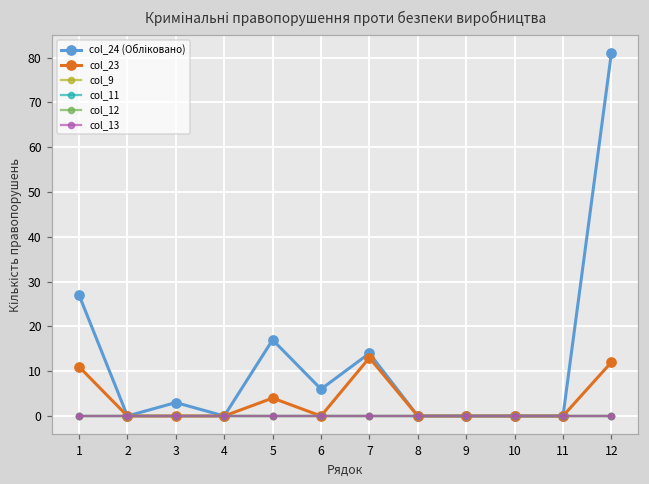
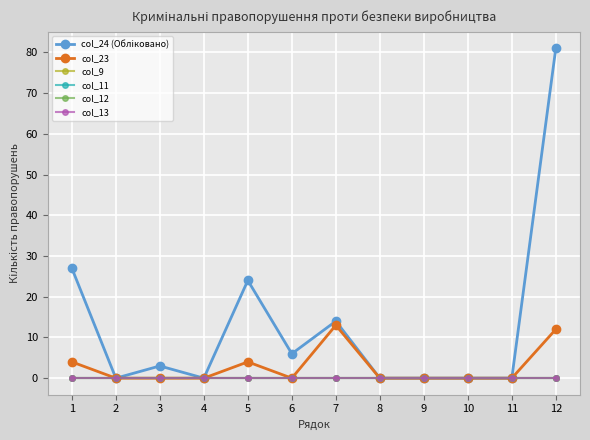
col_23, 1: 11 -> 4
col_24 (Обліковано), 5: 17 -> 24
